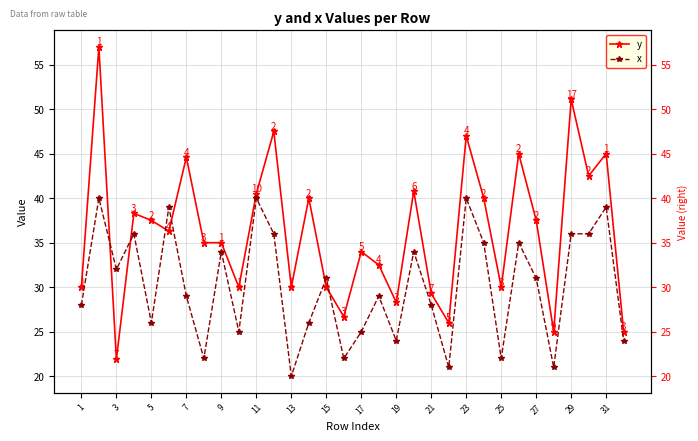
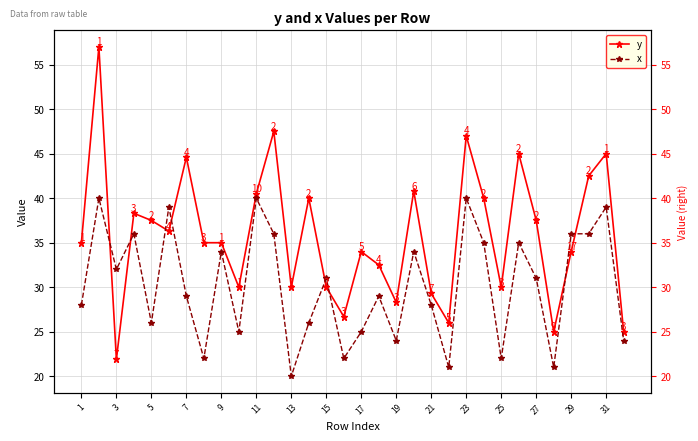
y, 1: 30 -> 35
y, 29: 51 -> 34
